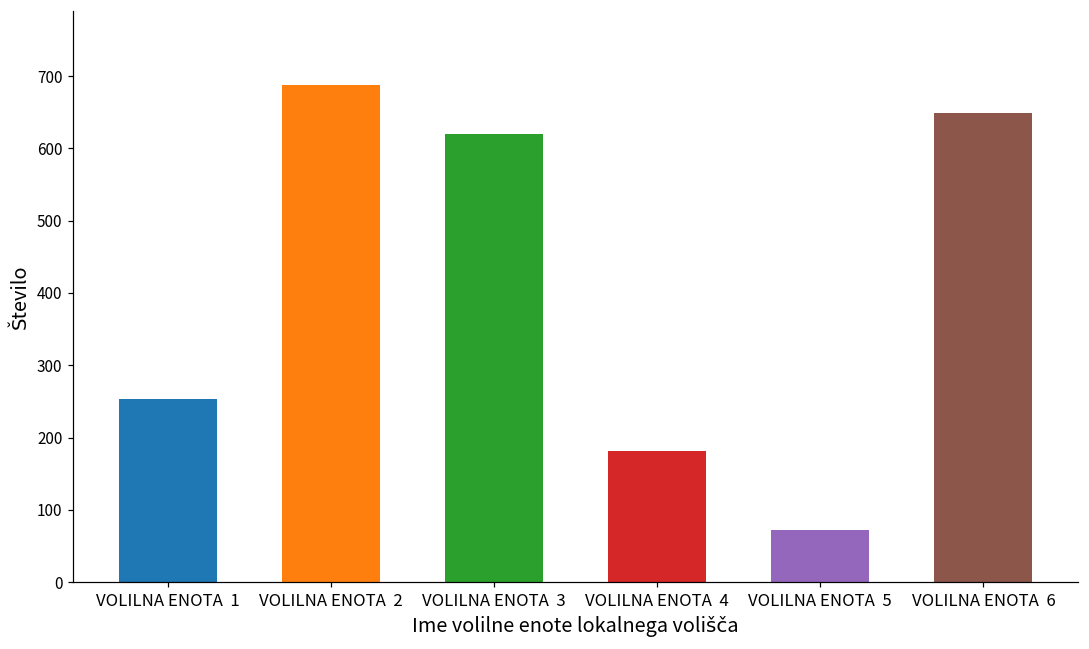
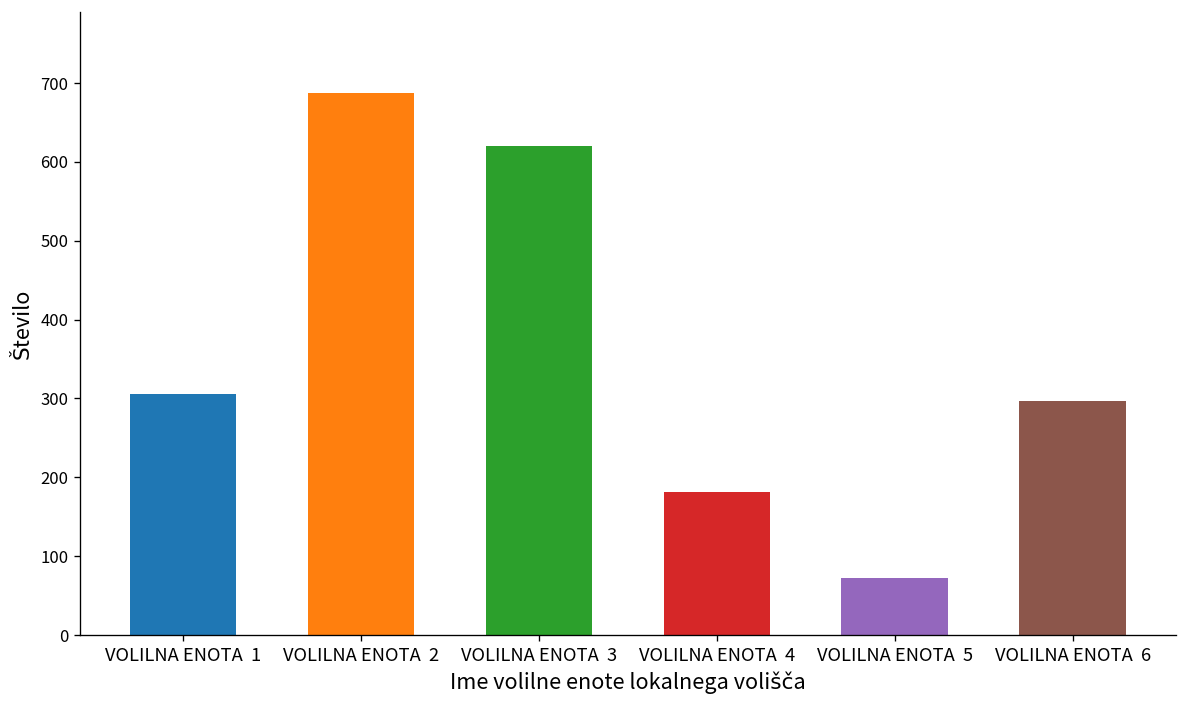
VOLILNA ENOTA 1: 250 -> 310
VOLILNA ENOTA 6: 650 -> 300
